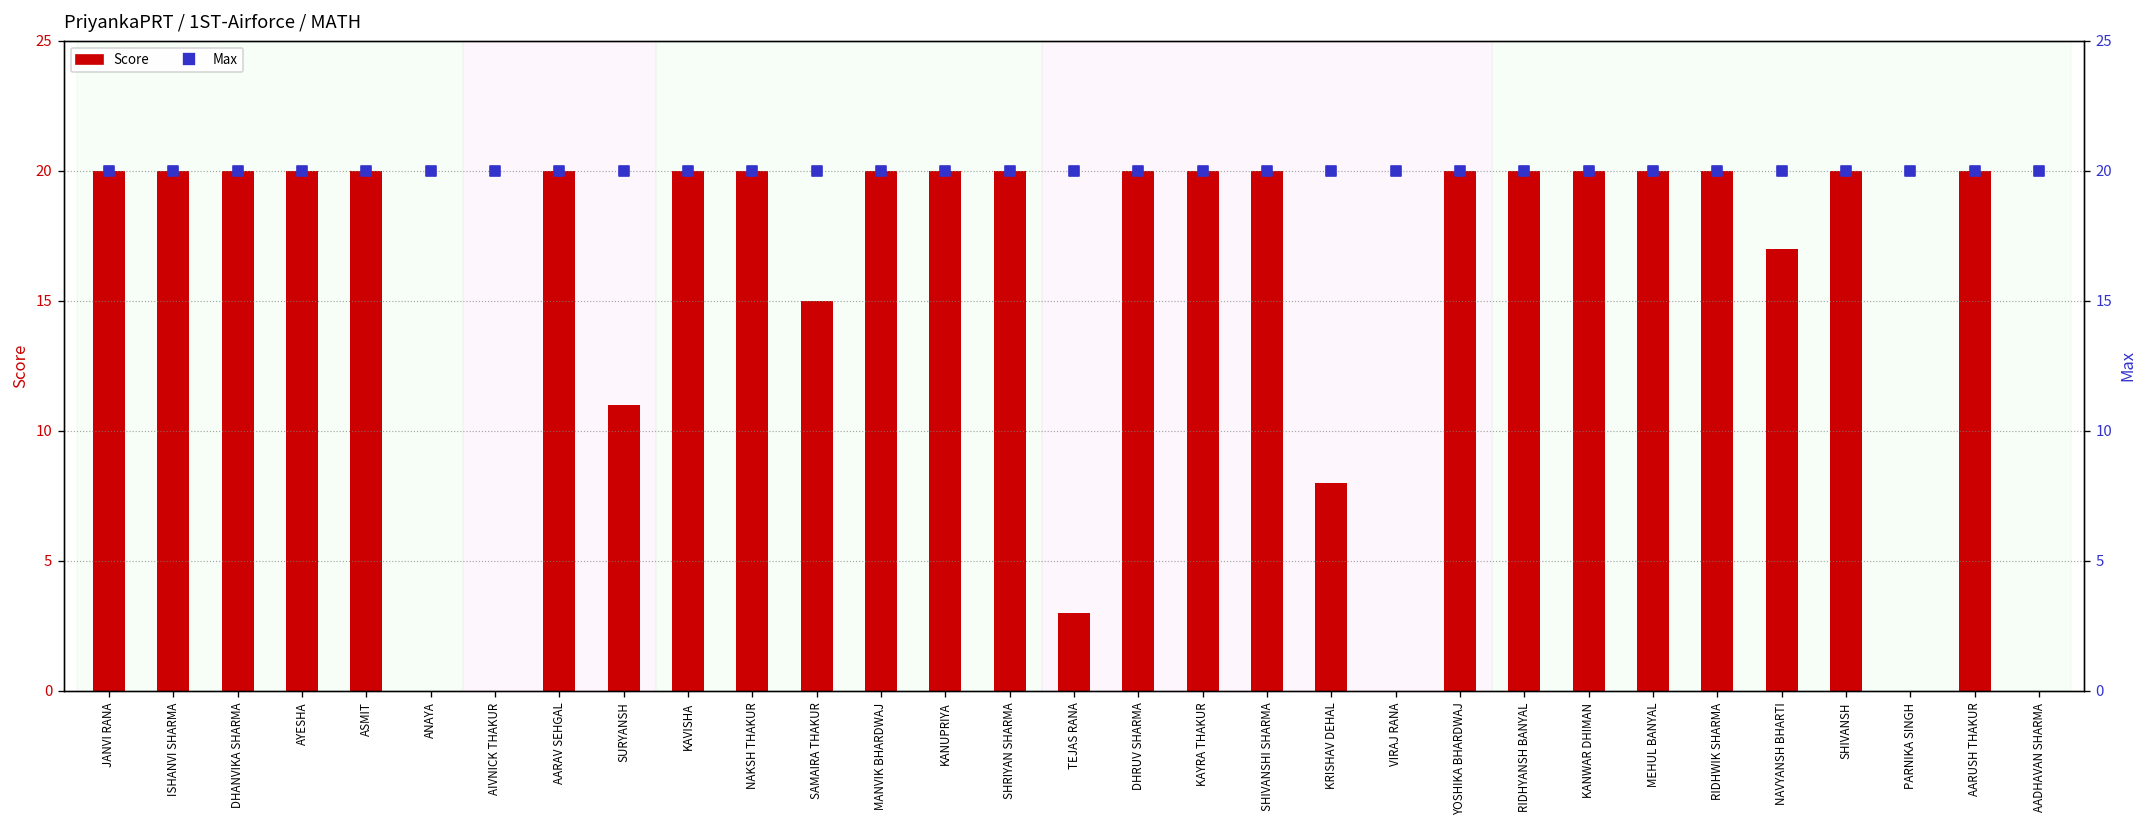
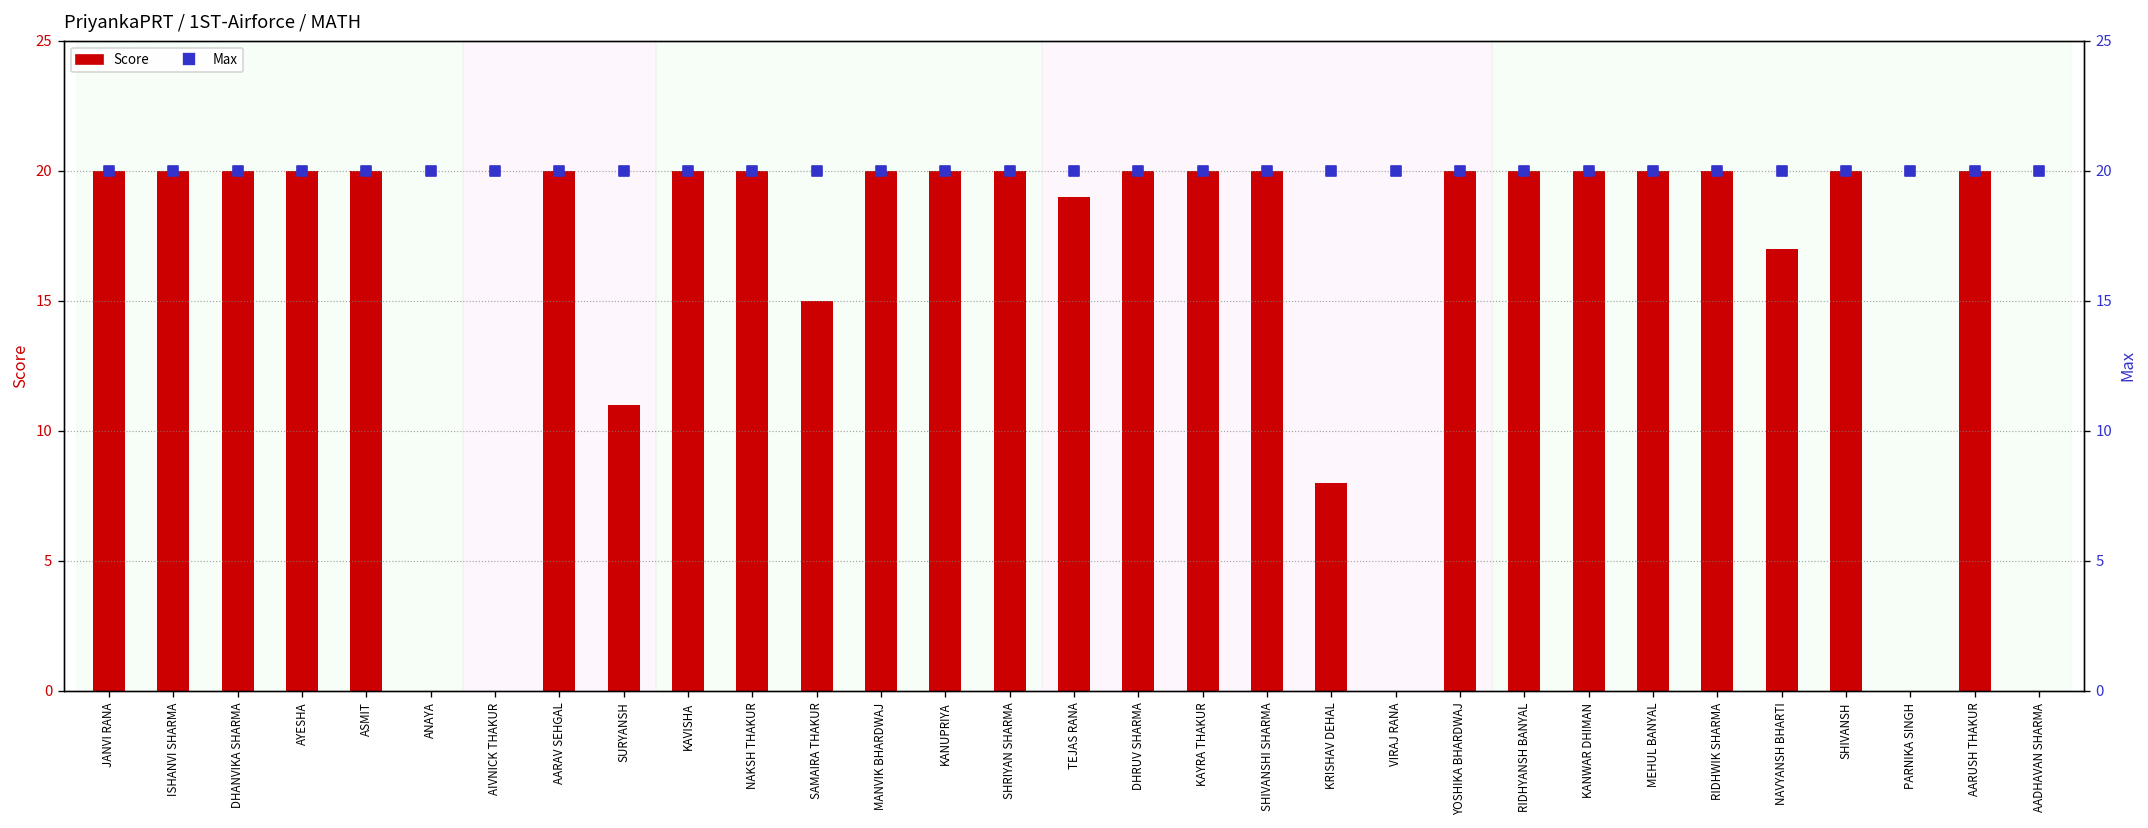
Score, TEJAS RANA: 3 -> 19
